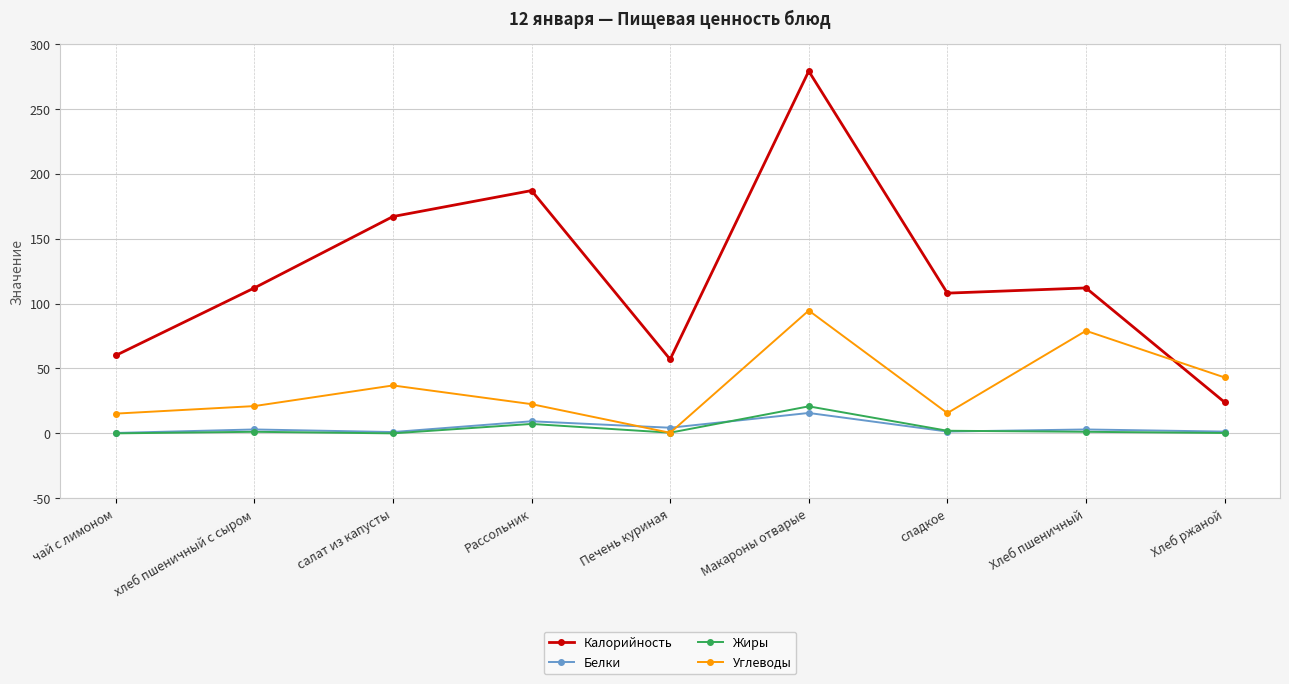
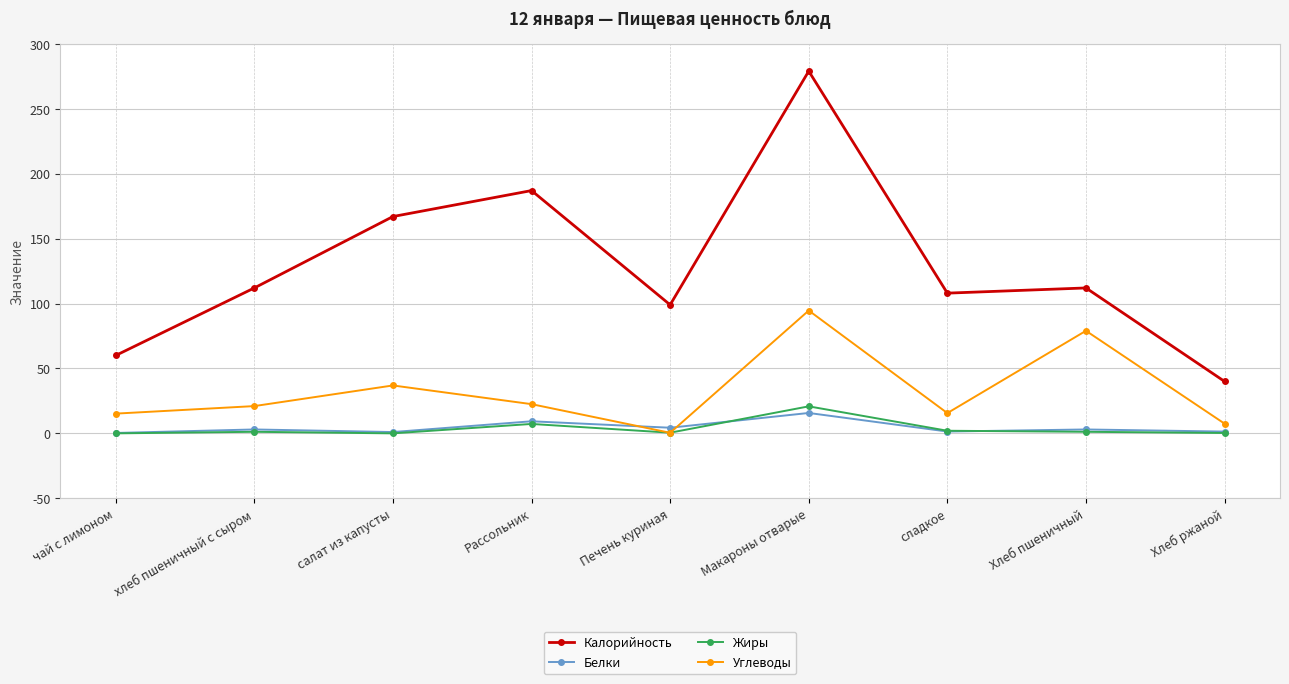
Калорийность, Печень куриная: 57 -> 99
Калорийность, Хлеб ржаной: 24 -> 40
Углеводы, Хлеб ржаной: 43 -> 7
